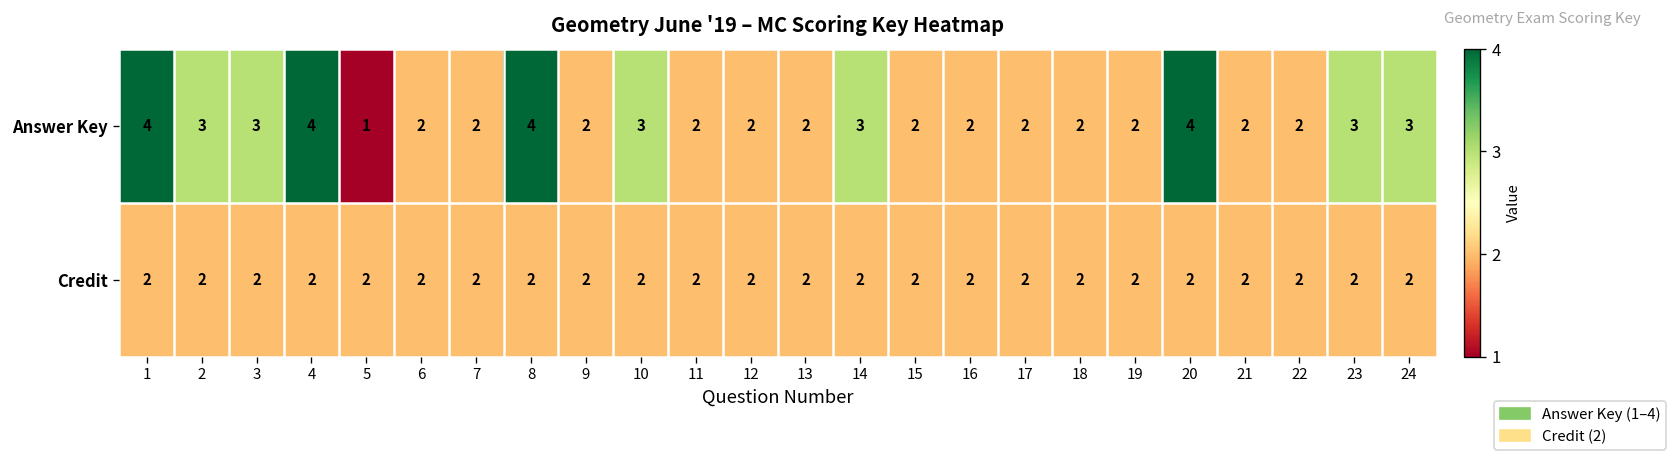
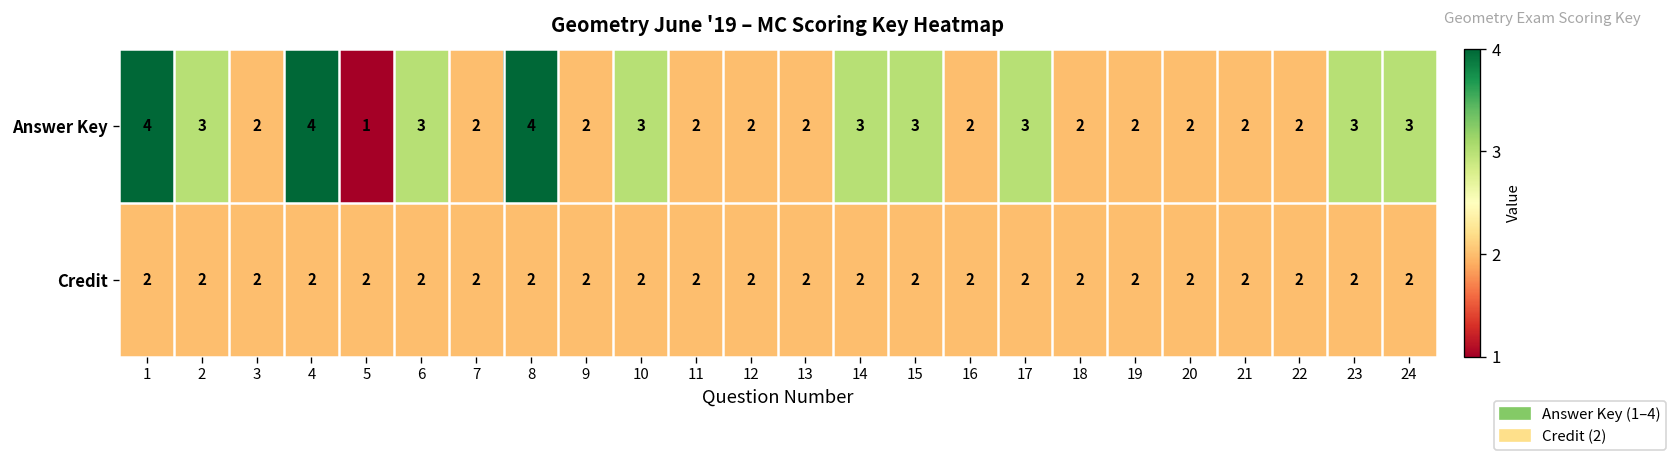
Answer Key, 3: 3 -> 2
Answer Key, 6: 2 -> 3
Answer Key, 15: 2 -> 3
Answer Key, 17: 2 -> 3
Answer Key, 20: 4 -> 2
